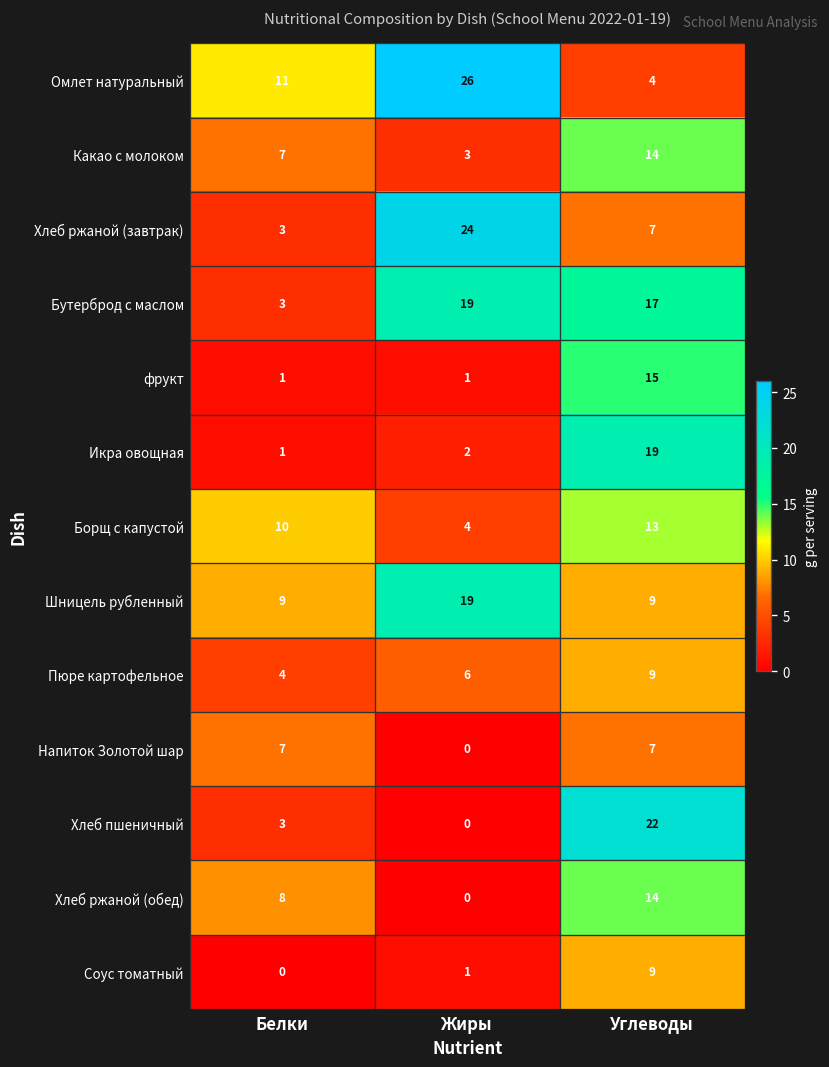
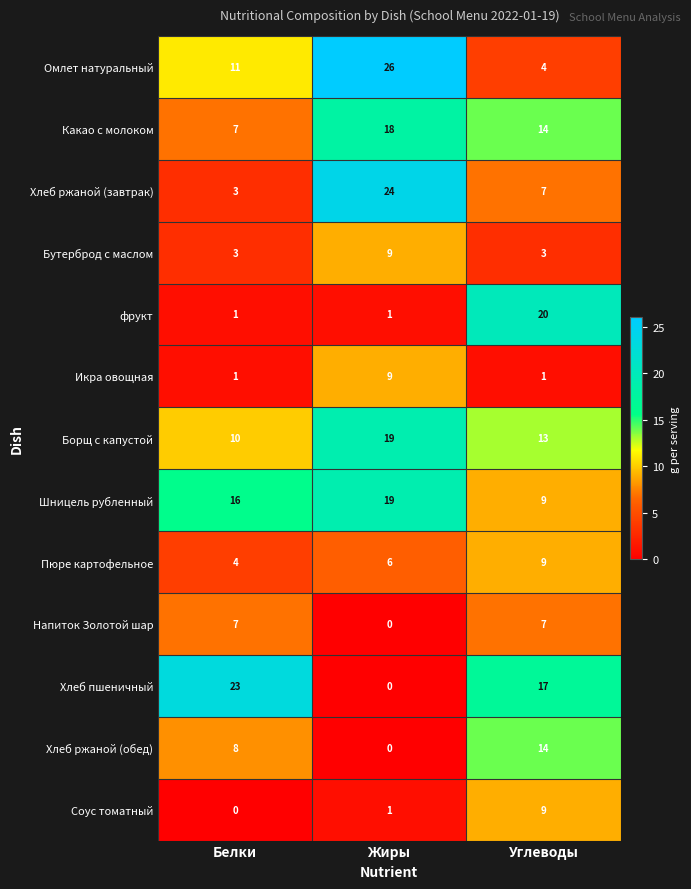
Какао с молоком, Жиры: 3 -> 18
Бутерброд с маслом, Жиры: 19 -> 9
Бутерброд с маслом, Углеводы: 17 -> 3
фрукт, Углеводы: 15 -> 20
Икра овощная, Жиры: 2 -> 9
Икра овощная, Углеводы: 19 -> 1
Борщ с капустой, Жиры: 4 -> 19
Шницель рубленный, Белки: 9 -> 16
Хлеб пшеничный, Белки: 3 -> 23
Хлеб пшеничный, Углеводы: 22 -> 17
